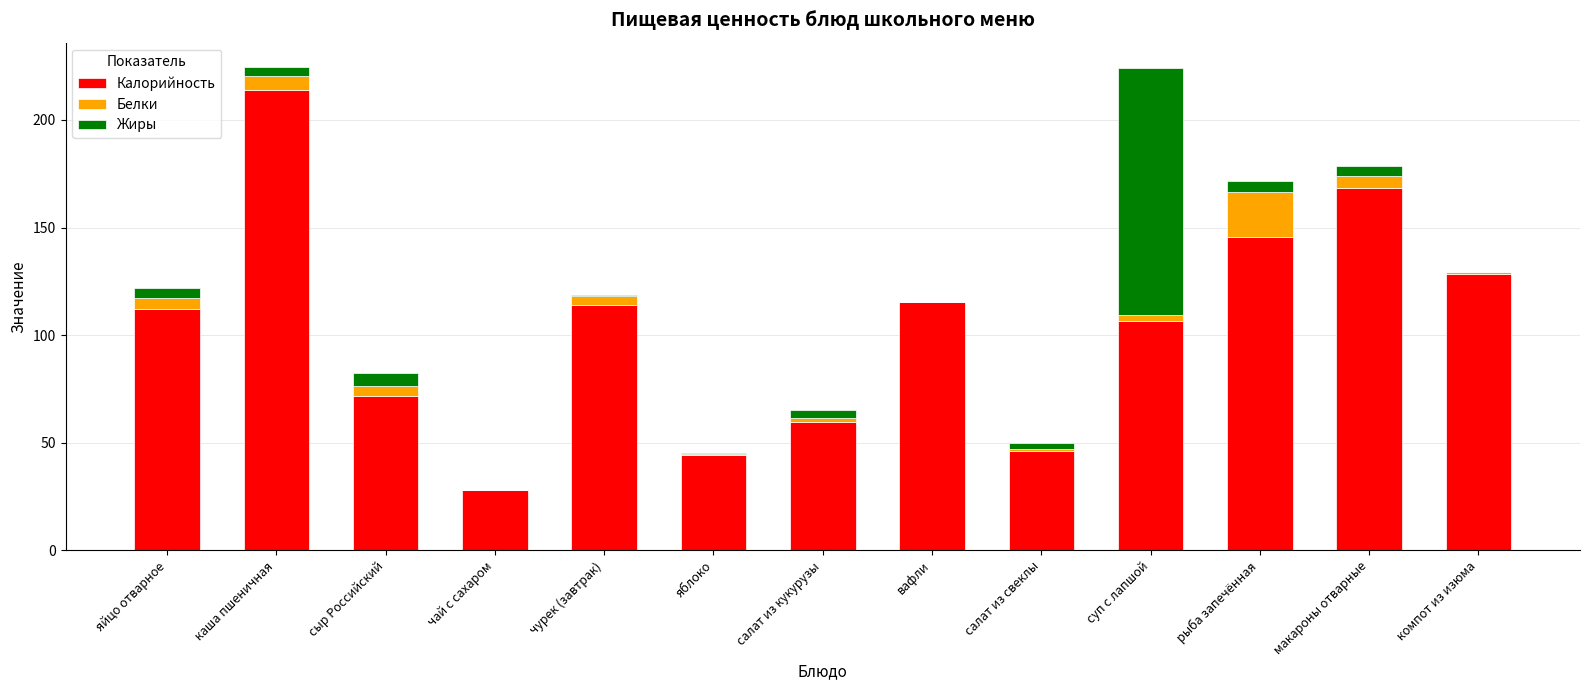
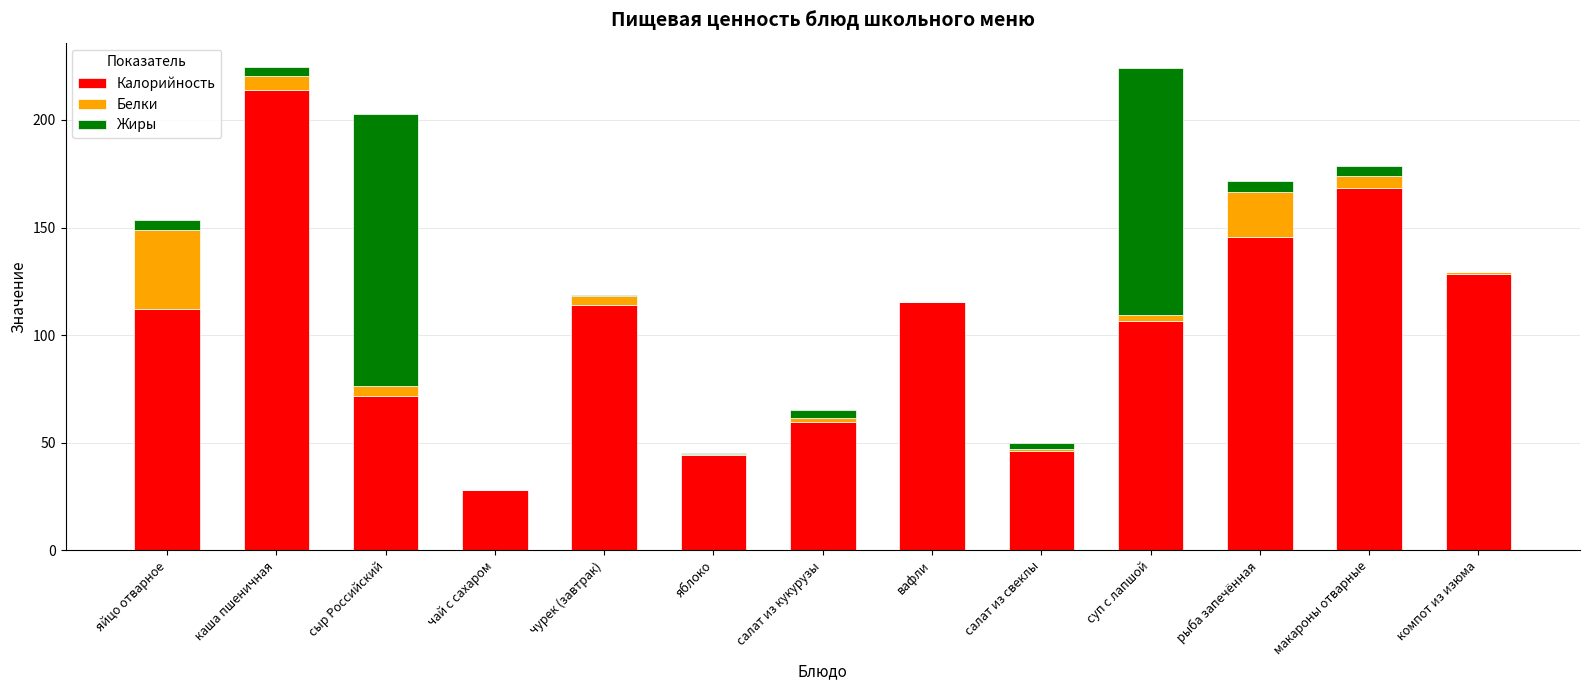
Белки, яйцо отварное: 5 -> 37
Жиры, сыр Российский: 6 -> 127
